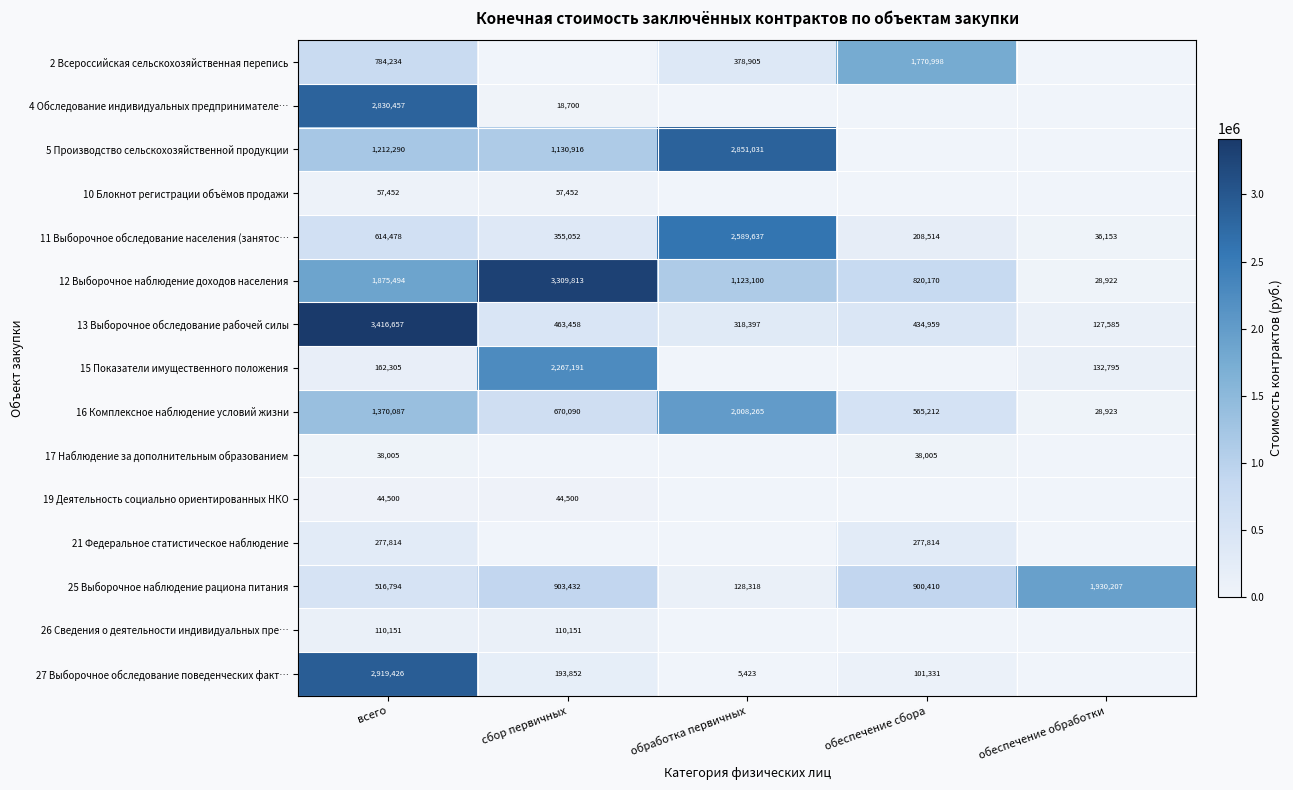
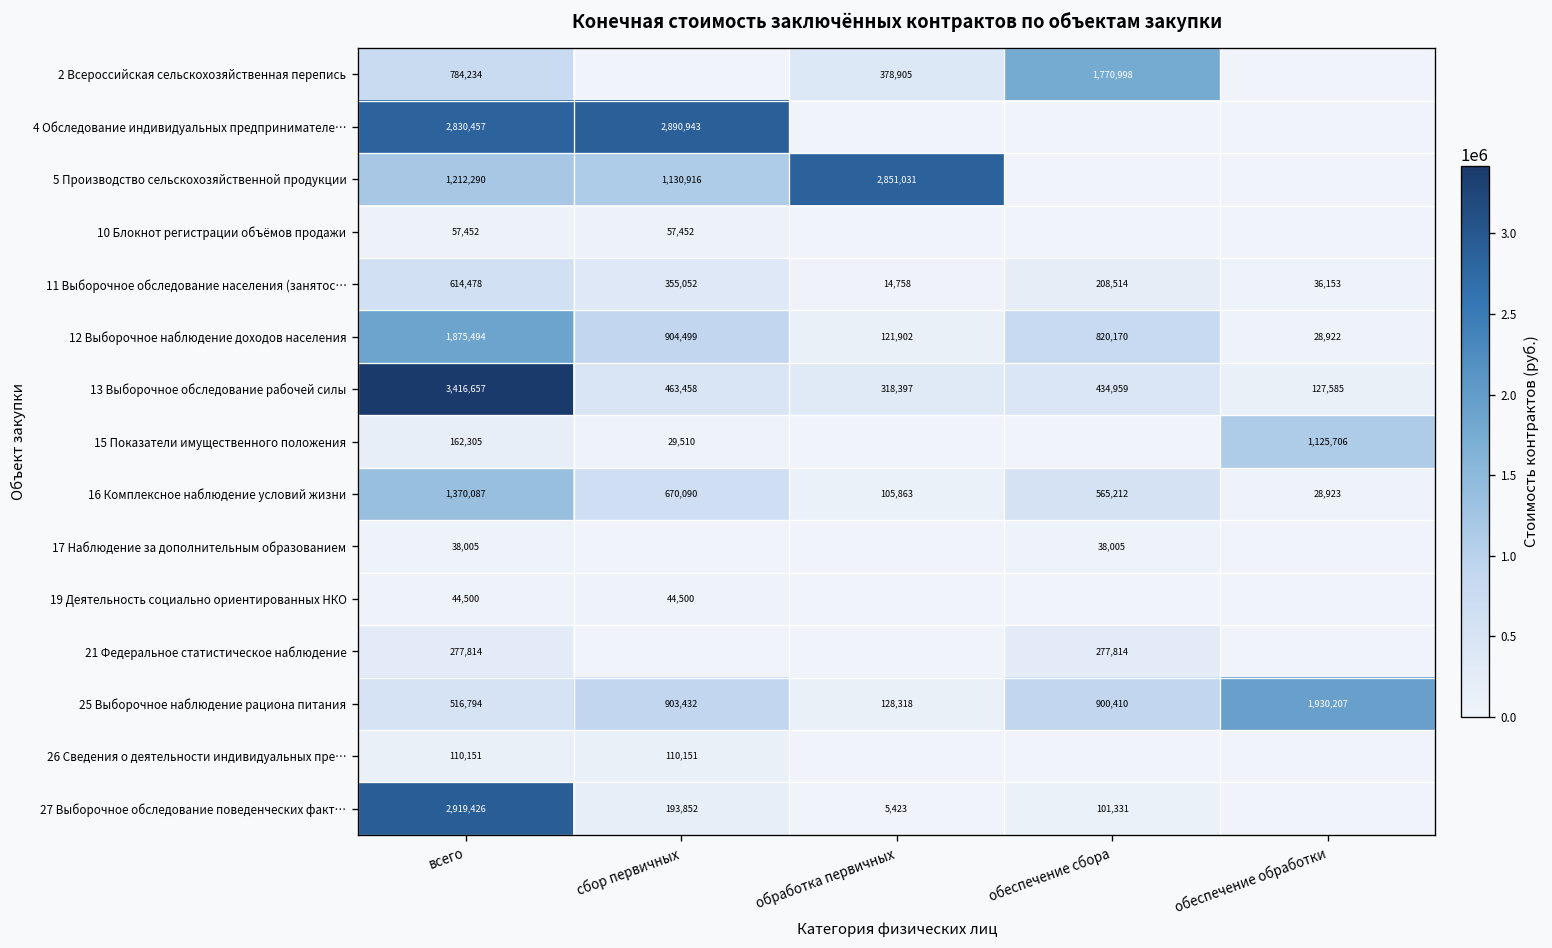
4 Обследование индивидуальных предпринимателе…, сбор первичных: 18,700 -> 2,890,943
11 Выборочное обследование населения (занятос…, обработка первичных: 2,589,637 -> 14,758
12 Выборочное наблюдение доходов населения, сбор первичных: 3,309,813 -> 904,499
12 Выборочное наблюдение доходов населения, обработка первичных: 1,123,100 -> 121,902
15 Показатели имущественного положения, сбор первичных: 2,267,191 -> 29,510
15 Показатели имущественного положения, обеспечение обработки: 132,795 -> 1,125,706
16 Комплексное наблюдение условий жизни, обработка первичных: 2,008,265 -> 105,863
